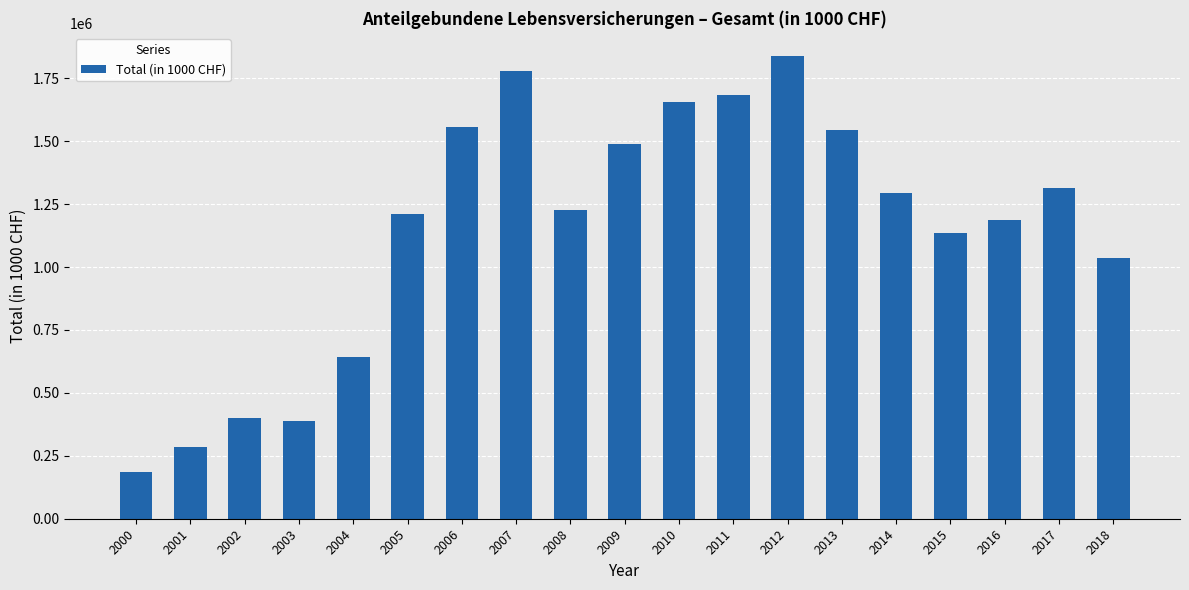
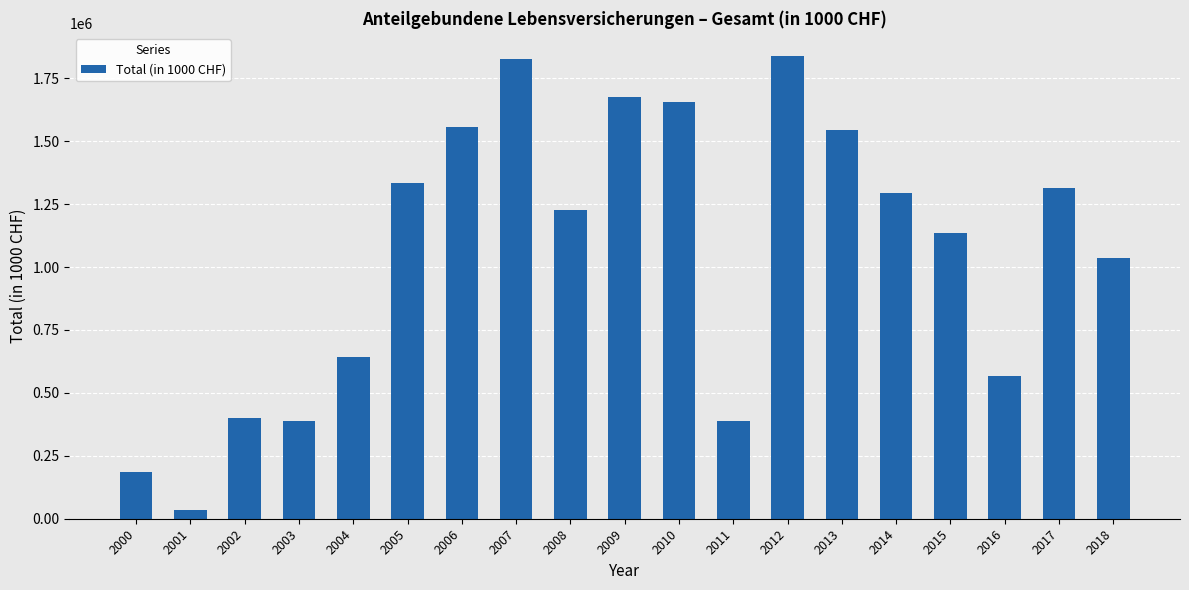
2001: 290000 -> 30000
2005: 1210000 -> 1330000
2007: 1780000 -> 1830000
2009: 1490000 -> 1670000
2011: 1680000 -> 390000
2016: 1190000 -> 570000
